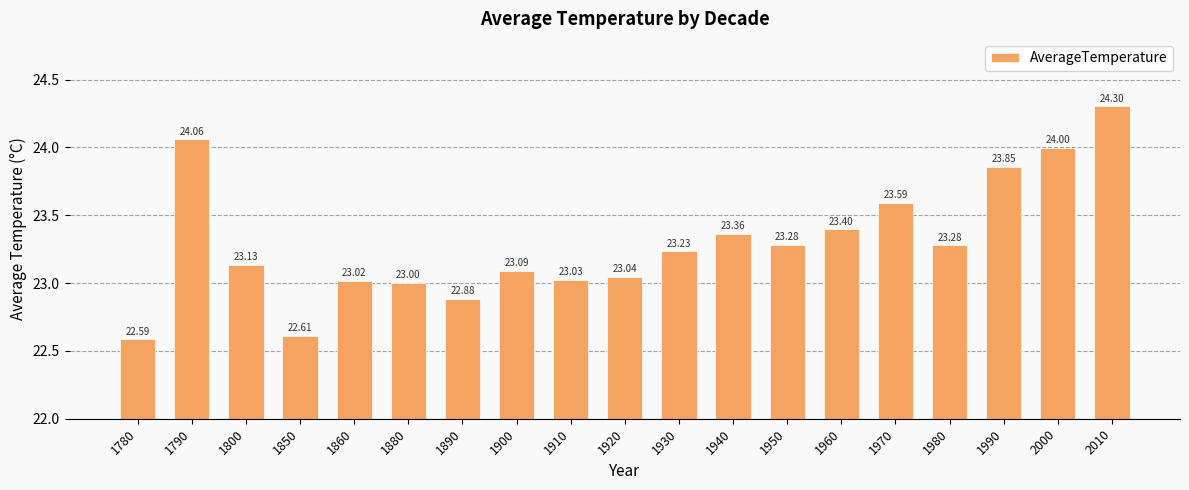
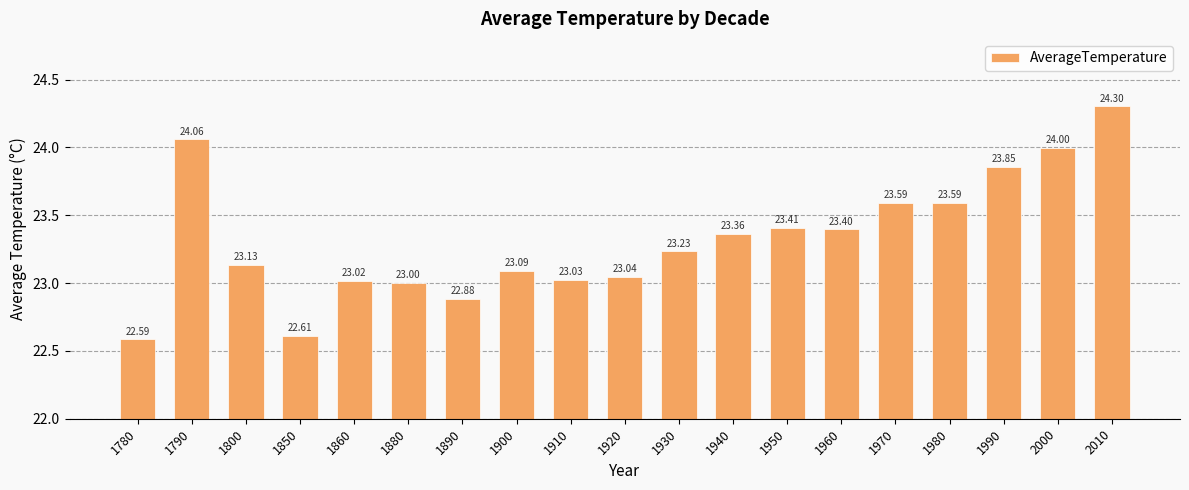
1950: 23.28 -> 23.41
1980: 23.28 -> 23.59
